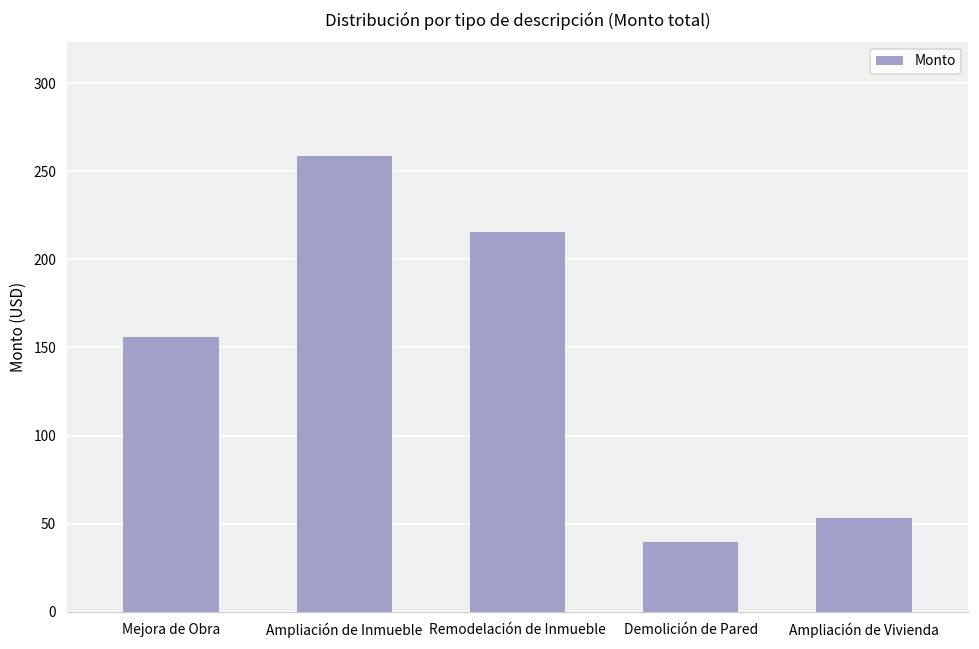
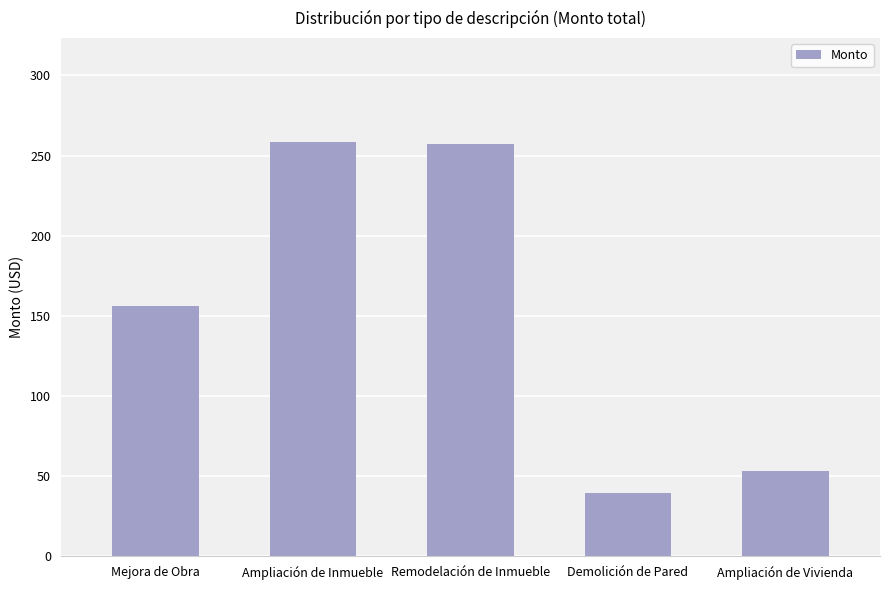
Remodelación de Inmueble: 215 -> 258
